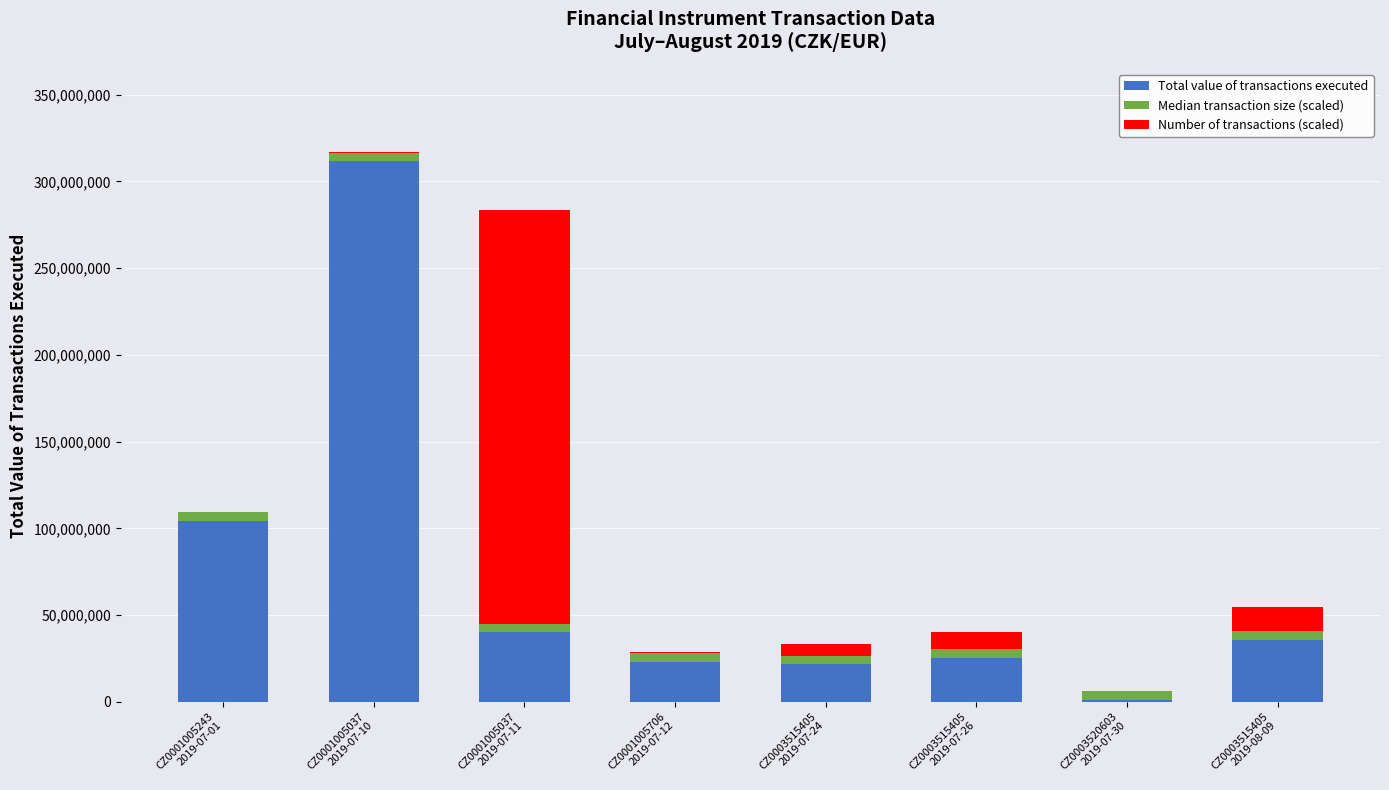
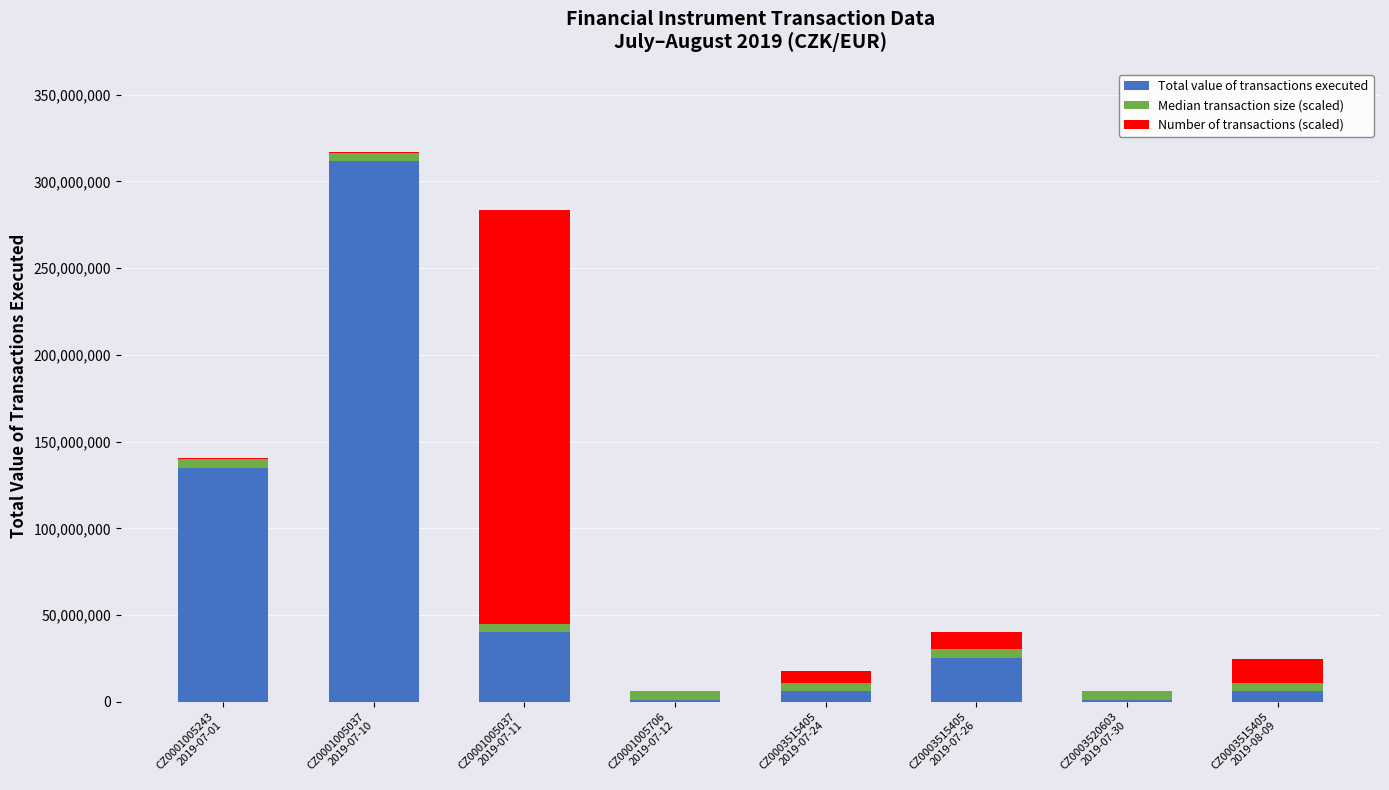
Total value of transactions executed, CZ0001005243 2019-07-01: 104,000,000 -> 135,000,000
Total value of transactions executed, CZ0001005706 2019-07-12: 23,000,000 -> 1,000,000
Total value of transactions executed, CZ0003515405 2019-07-24: 22,000,000 -> 6,000,000
Total value of transactions executed, CZ0003515405 2019-08-09: 36,000,000 -> 6,000,000
